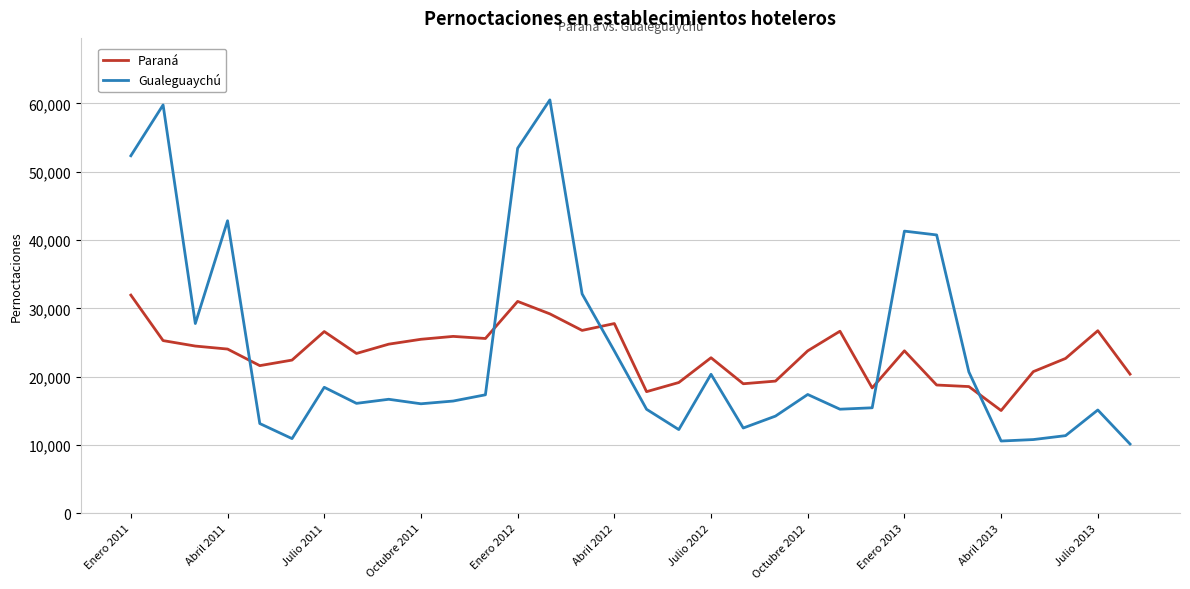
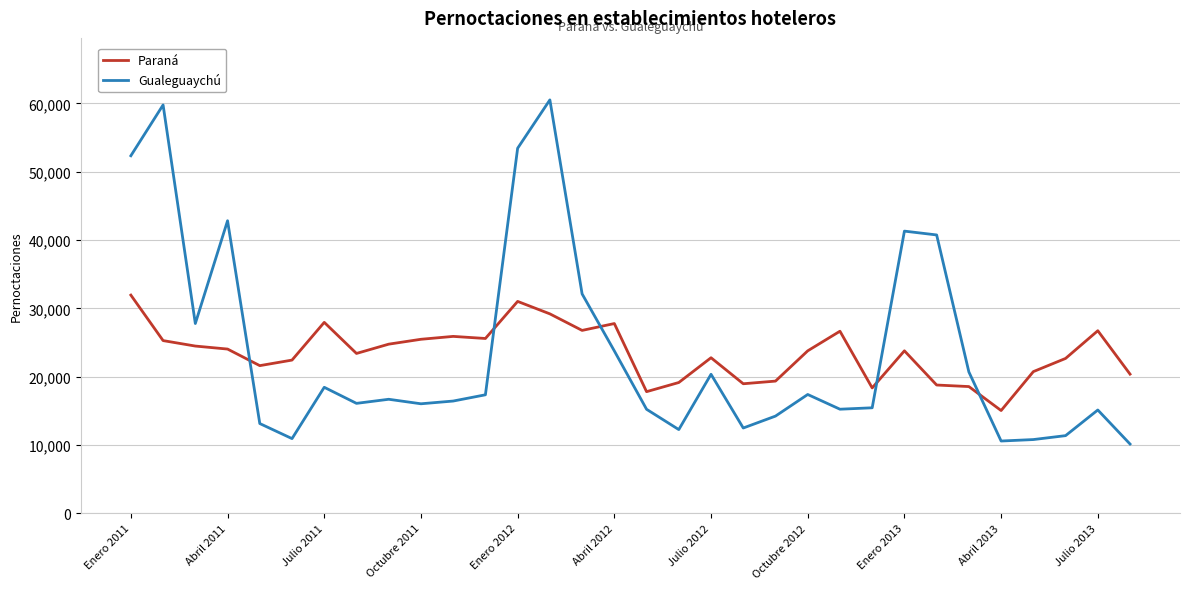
Paraná, Julio 2011: 27,000 -> 28,000
